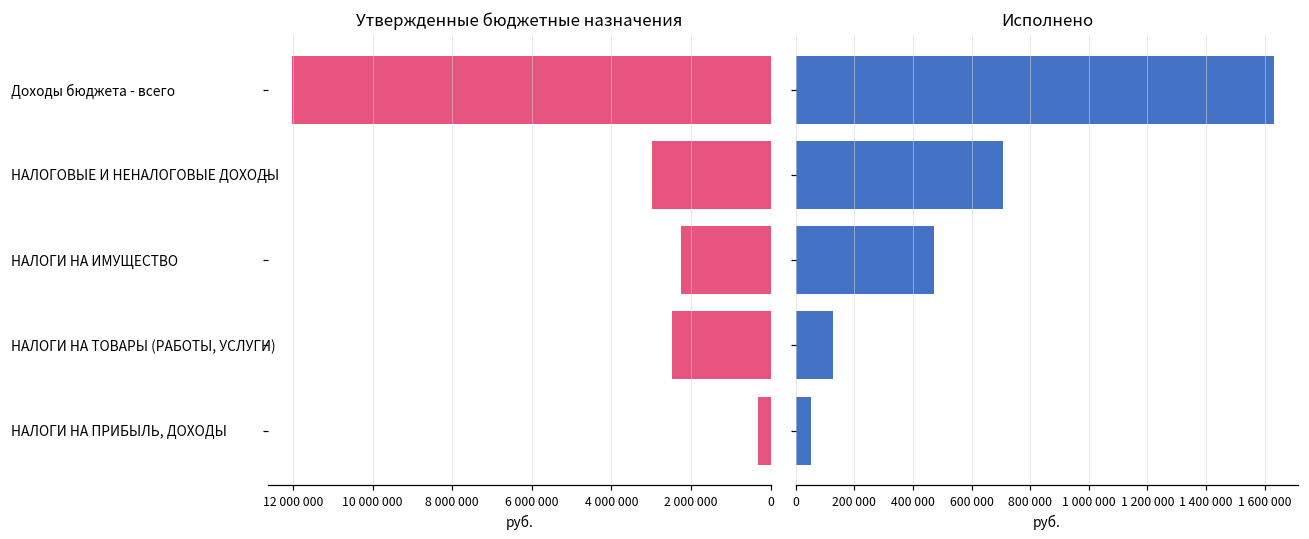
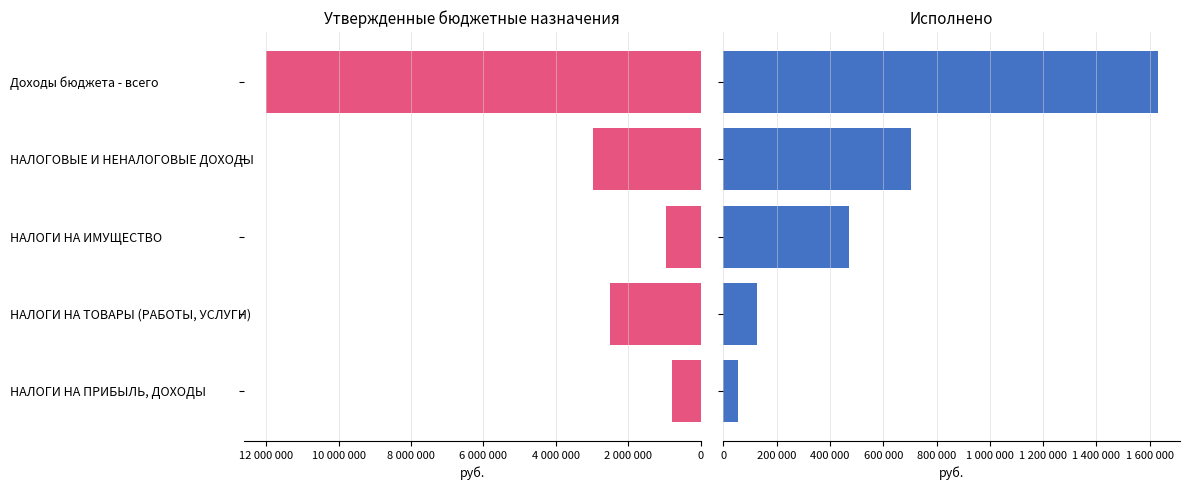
Утвержденные бюджетные назначения, НАЛОГИ НА ИМУЩЕСТВО: 2200000 -> 1000000
Утвержденные бюджетные назначения, НАЛОГИ НА ПРИБЫЛЬ, ДОХОДЫ: 300000 -> 800000
